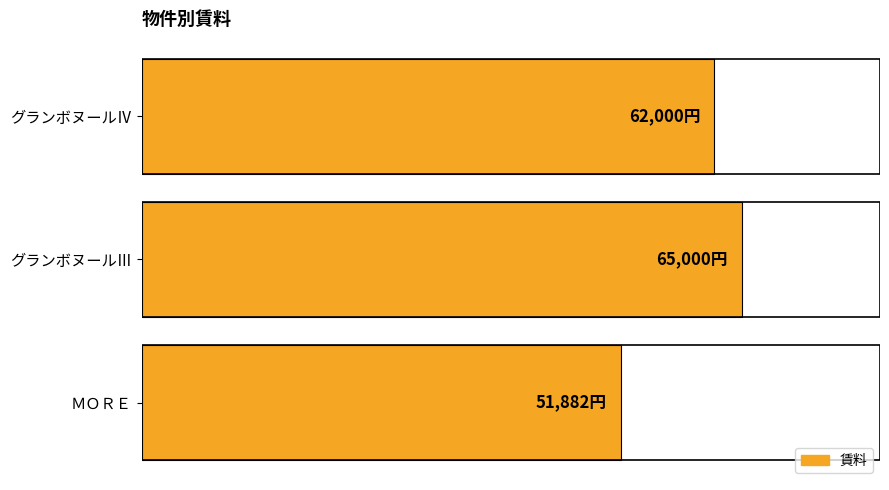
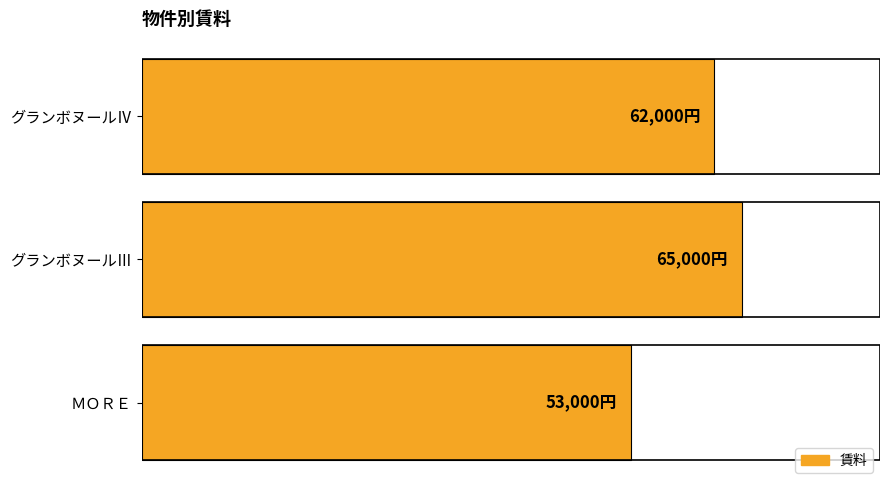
ＭＯＲＥ: 51,882円 -> 53,000円
